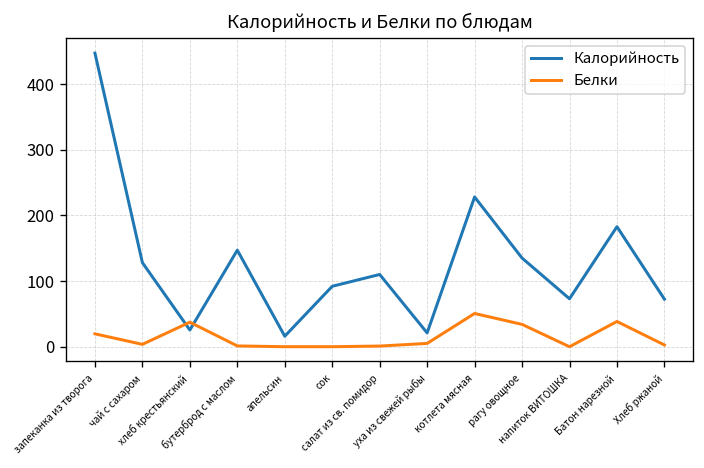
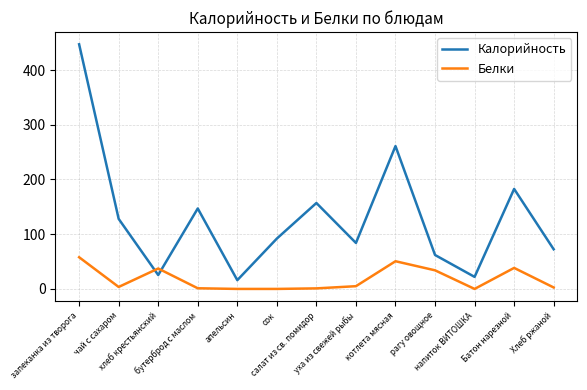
Белки, запеканка из творога: 20 -> 60
Калорийность, салат из св. помидор: 110 -> 160
Калорийность, уха из свежей рыбы: 20 -> 80
Калорийность, котлета мясная: 230 -> 260
Калорийность, рагу овощное: 140 -> 60
Калорийность, напиток ВИТОШКА: 70 -> 20
